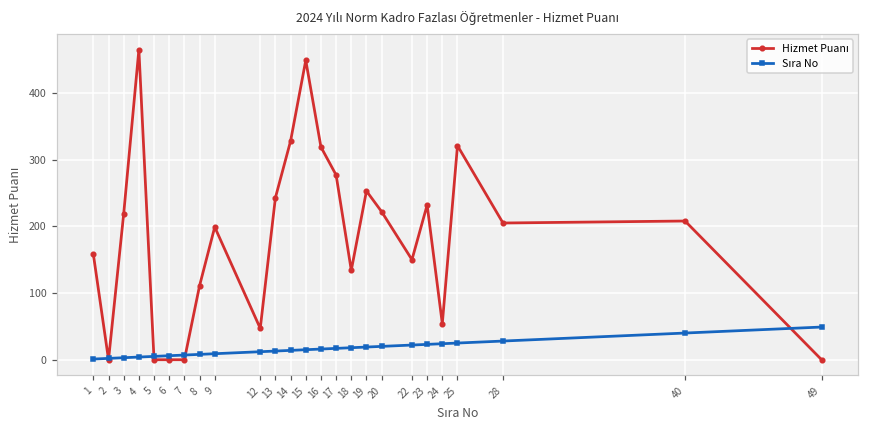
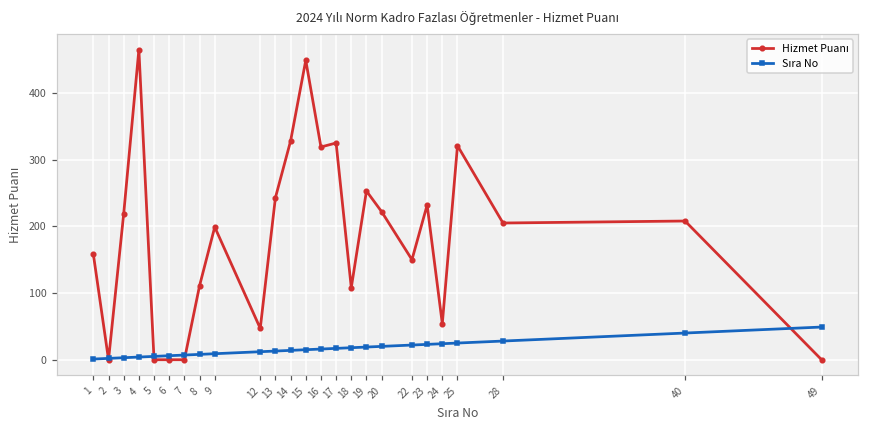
Hizmet Puanı, 17: 280 -> 330
Hizmet Puanı, 18: 130 -> 110
